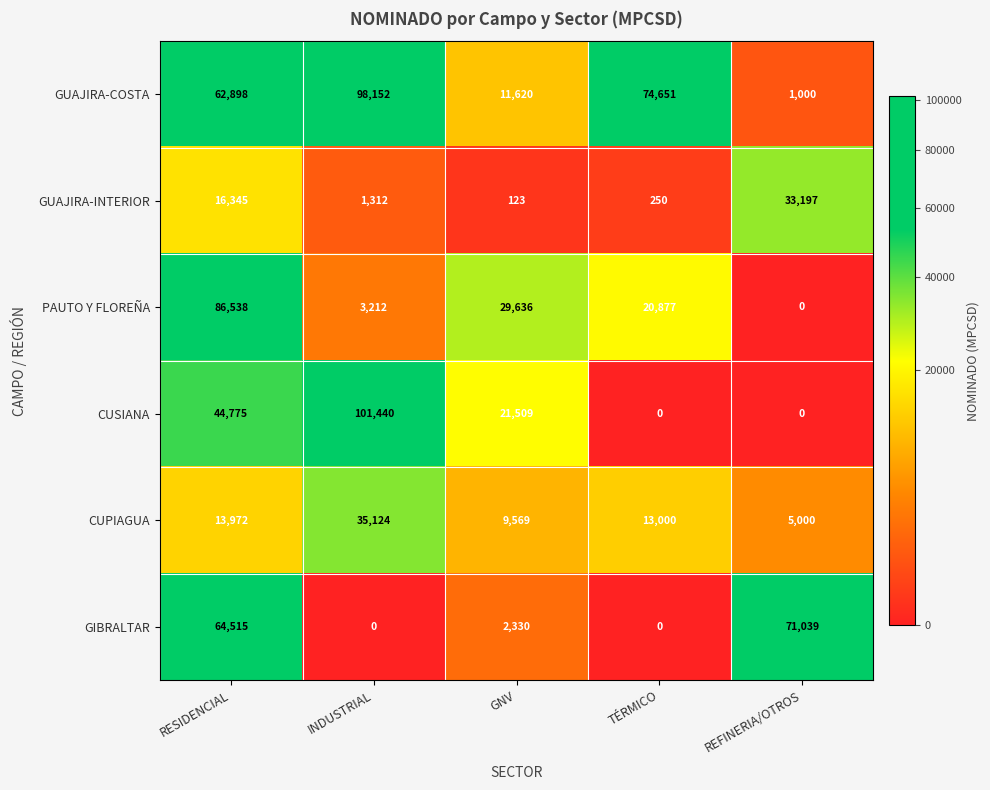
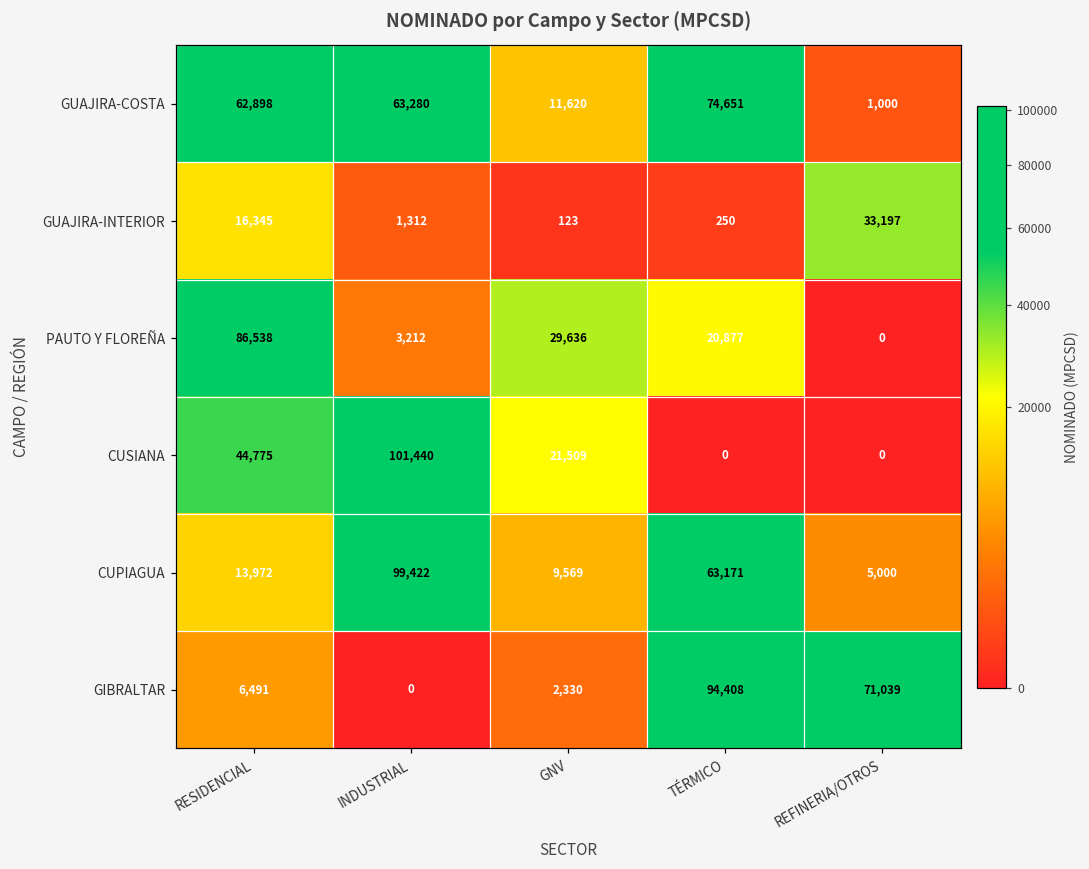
GUAJIRA-COSTA, INDUSTRIAL: 98,152 -> 63,280
CUPIAGUA, INDUSTRIAL: 35,124 -> 99,422
CUPIAGUA, TÉRMICO: 13,000 -> 63,171
GIBRALTAR, RESIDENCIAL: 64,515 -> 6,491
GIBRALTAR, TÉRMICO: 0 -> 94,408
